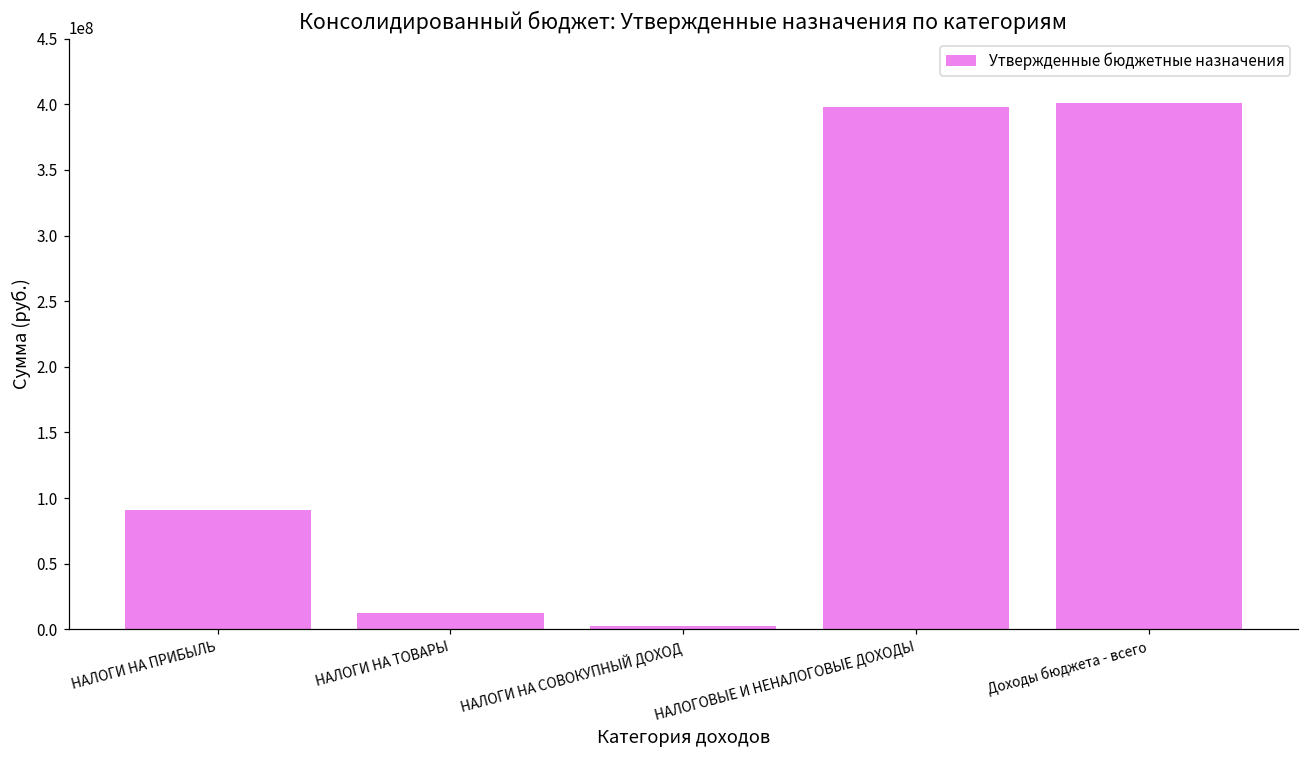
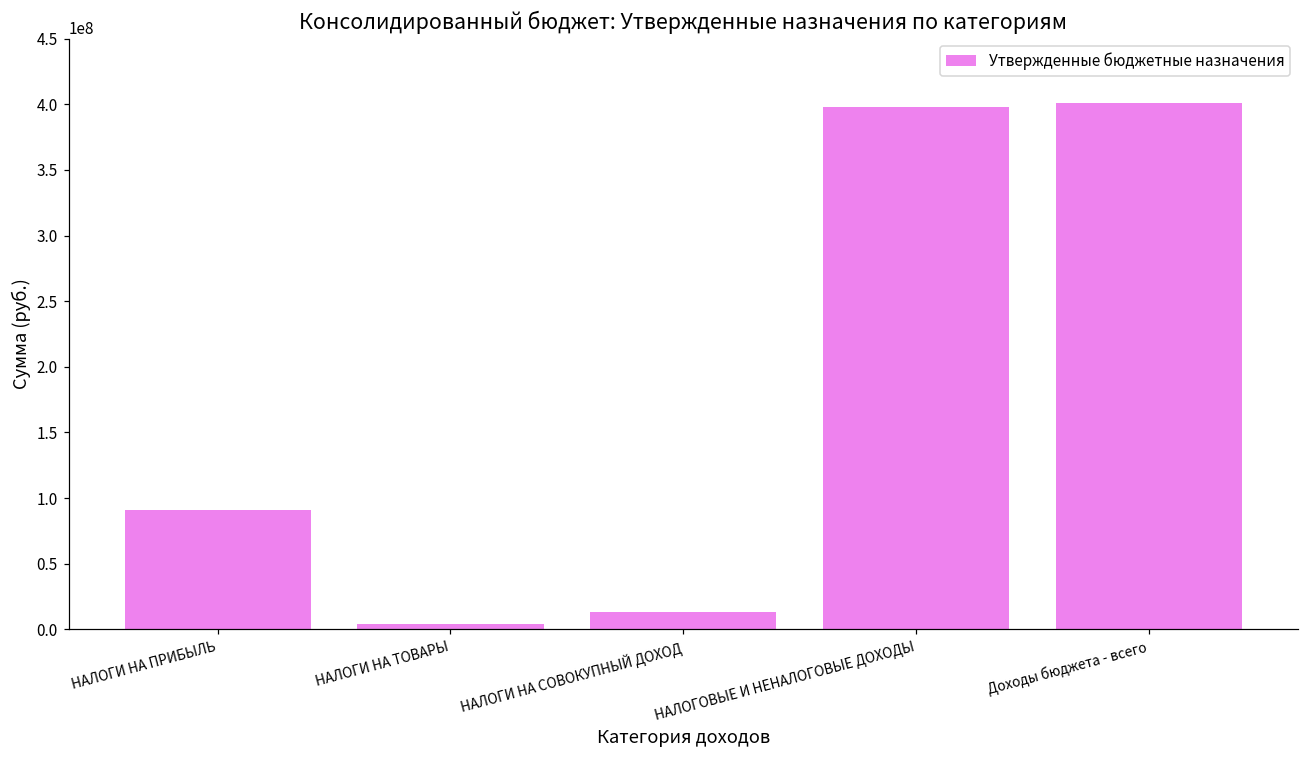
НАЛОГИ НА ТОВАРЫ: 12000000 -> 4000000
НАЛОГИ НА СОВОКУПНЫЙ ДОХОД: 2000000 -> 13000000
